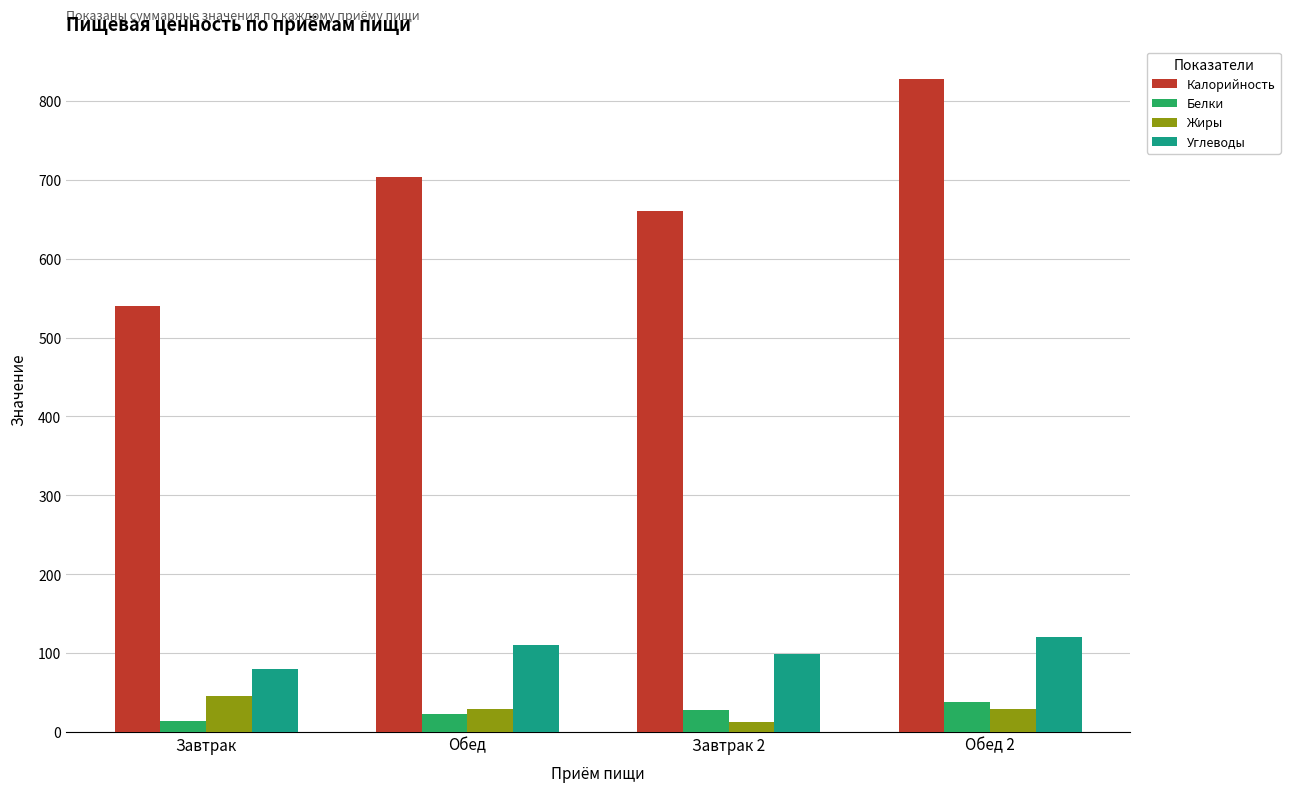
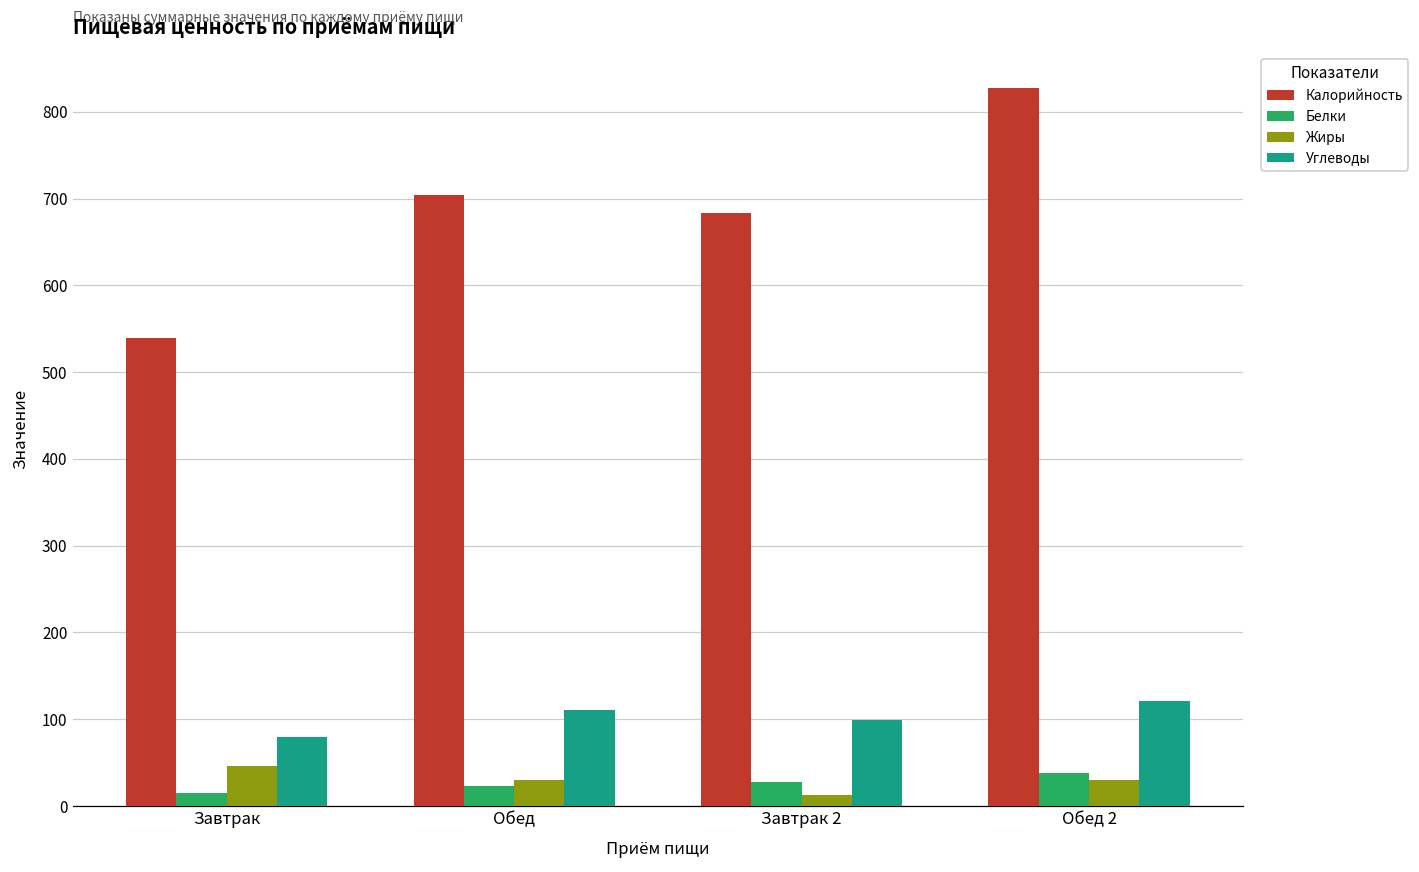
Калорийность, Завтрак 2: 660 -> 680
